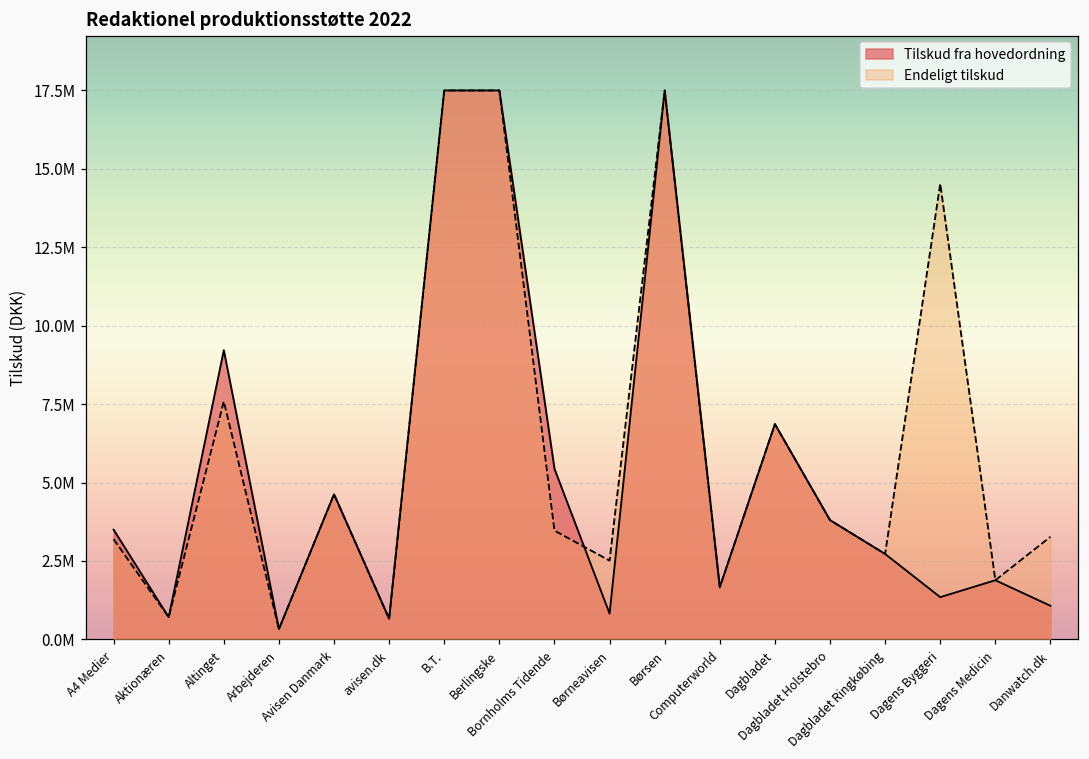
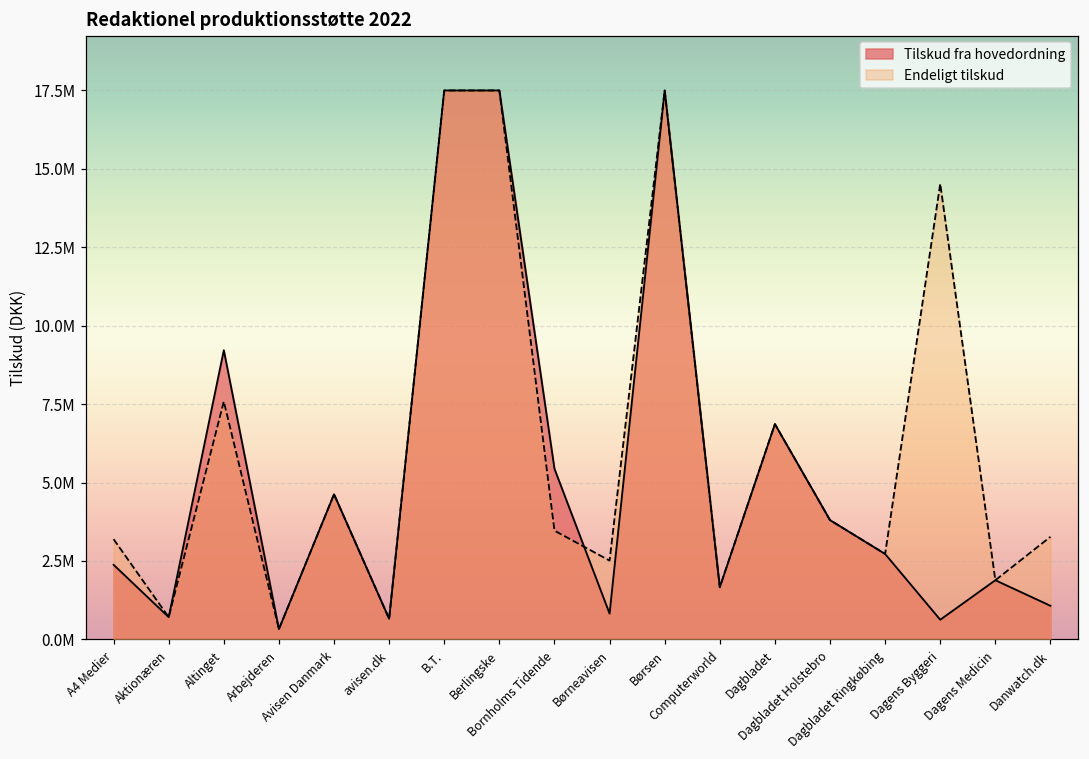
Tilskud fra hovedordning, A4 Medier: 3500000 -> 2400000
Tilskud fra hovedordning, Dagens Byggeri: 1300000 -> 600000
